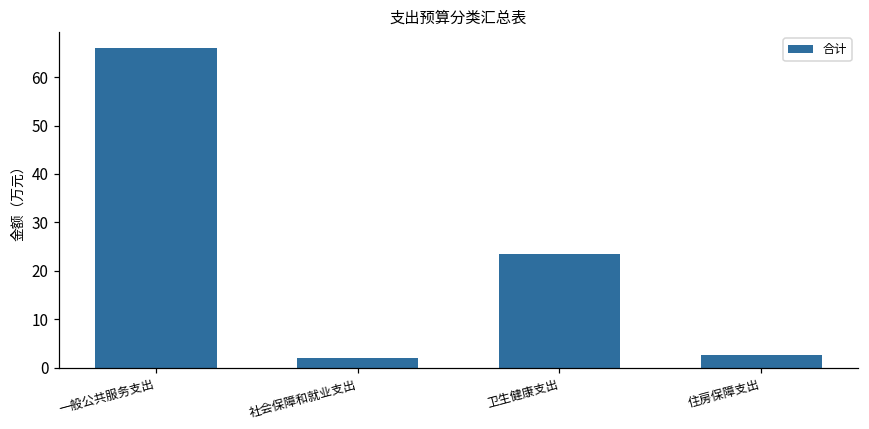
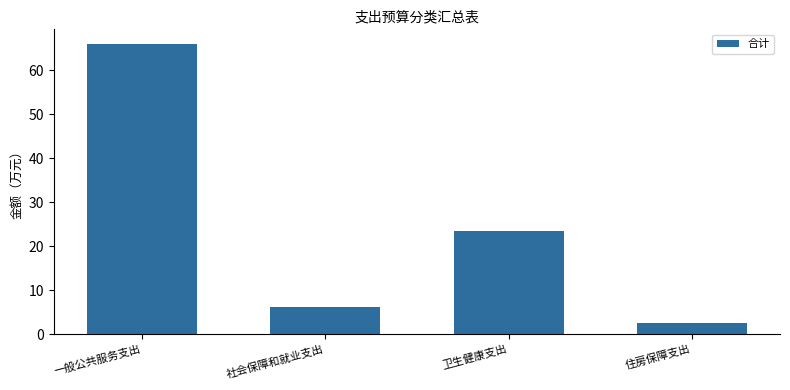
社会保障和就业支出: 2 -> 6
